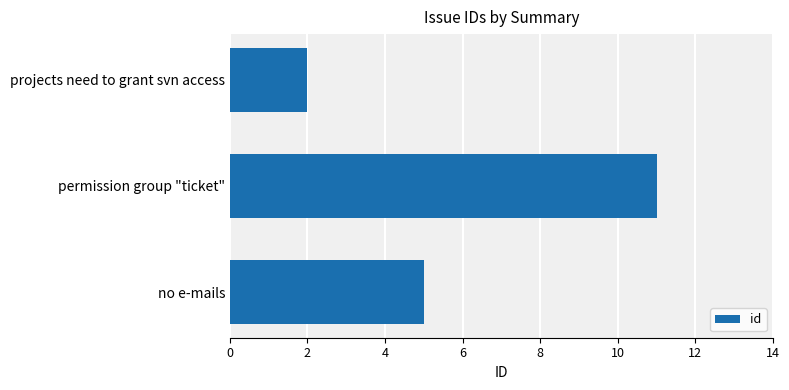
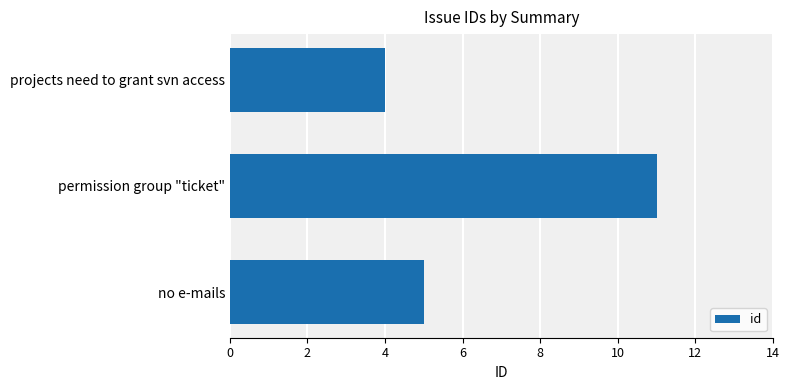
projects need to grant svn access: 2 -> 4
